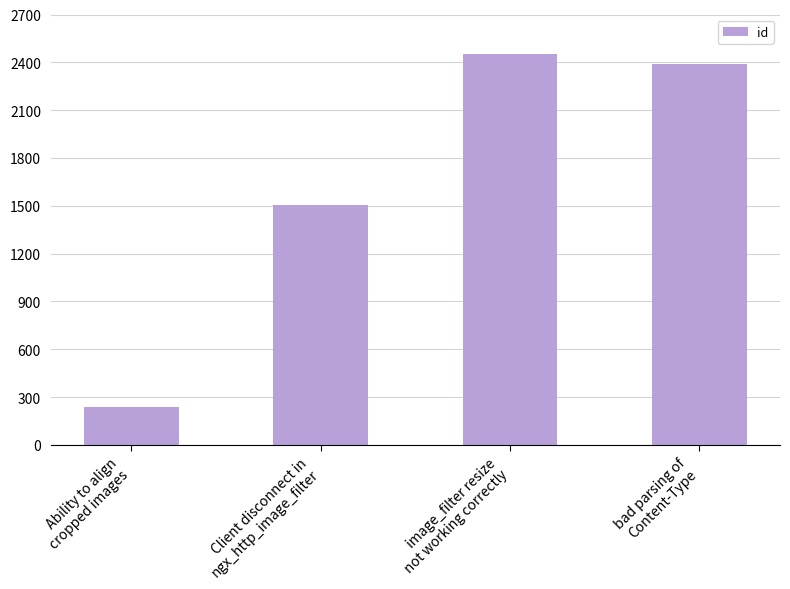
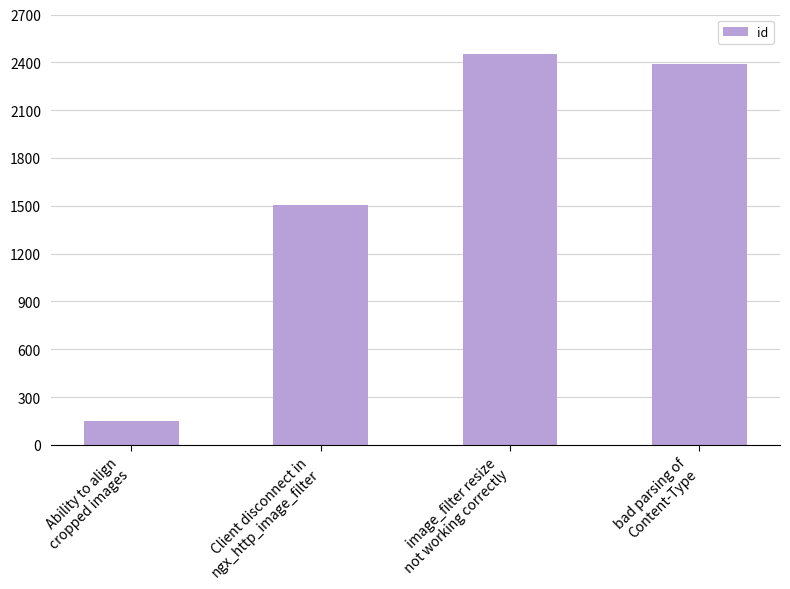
Ability to align cropped images: 240 -> 150
